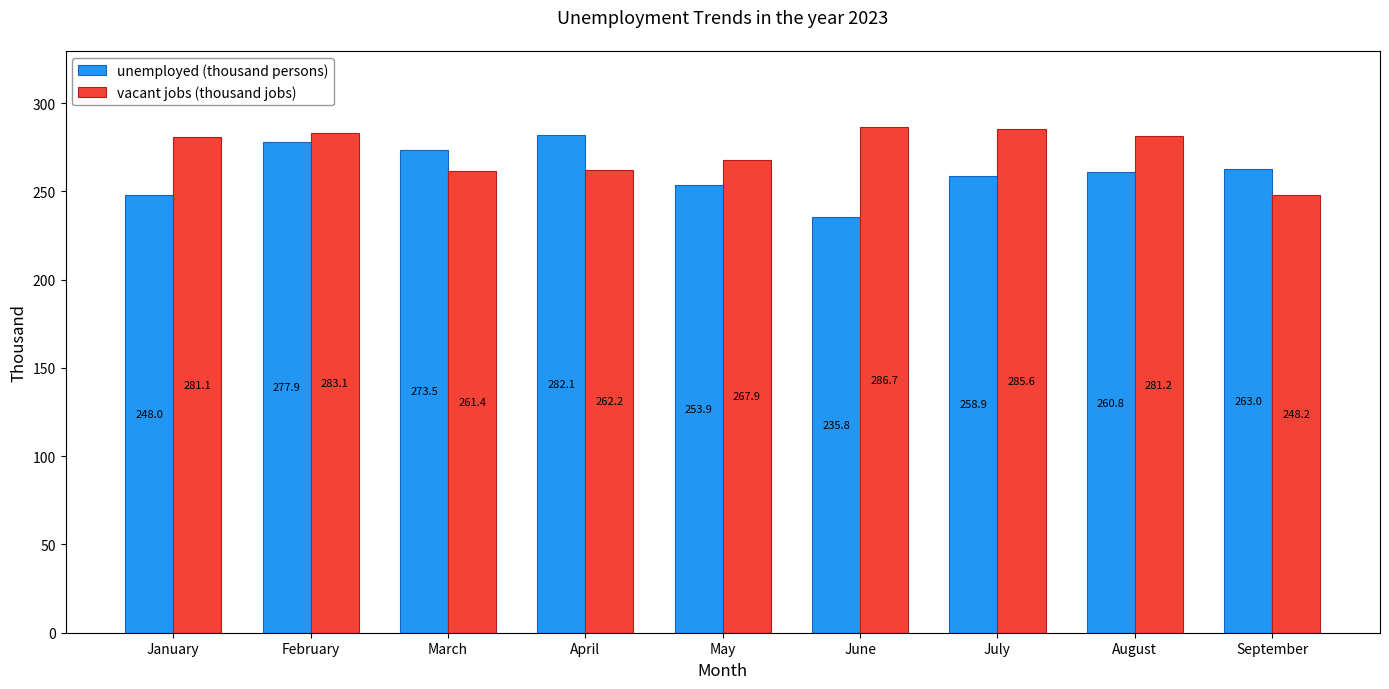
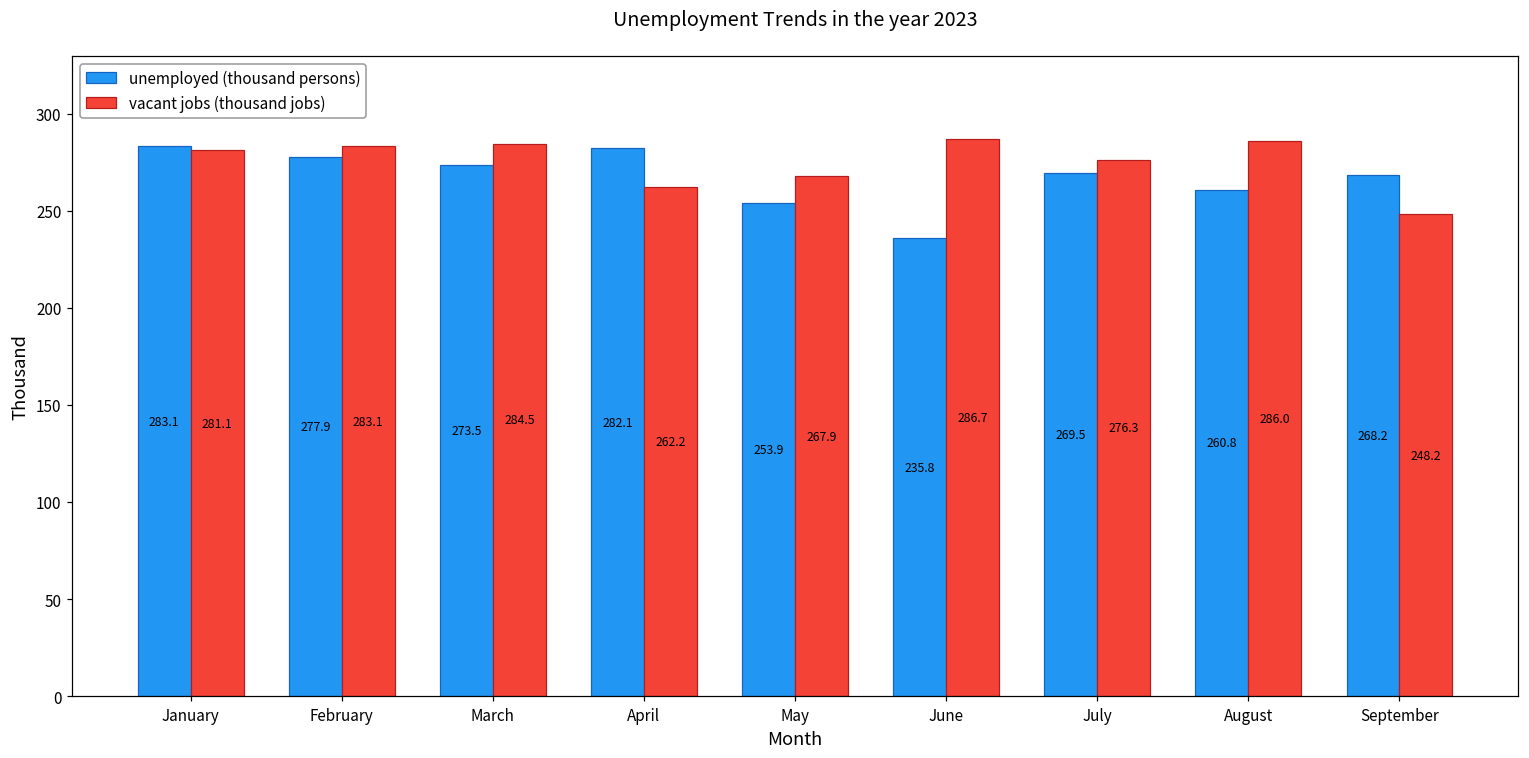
unemployed (thousand persons), January: 248.0 -> 283.1
vacant jobs (thousand jobs), March: 261.4 -> 284.5
unemployed (thousand persons), July: 258.9 -> 269.5
vacant jobs (thousand jobs), July: 285.6 -> 276.3
vacant jobs (thousand jobs), August: 281.2 -> 286.0
unemployed (thousand persons), September: 263.0 -> 268.2
